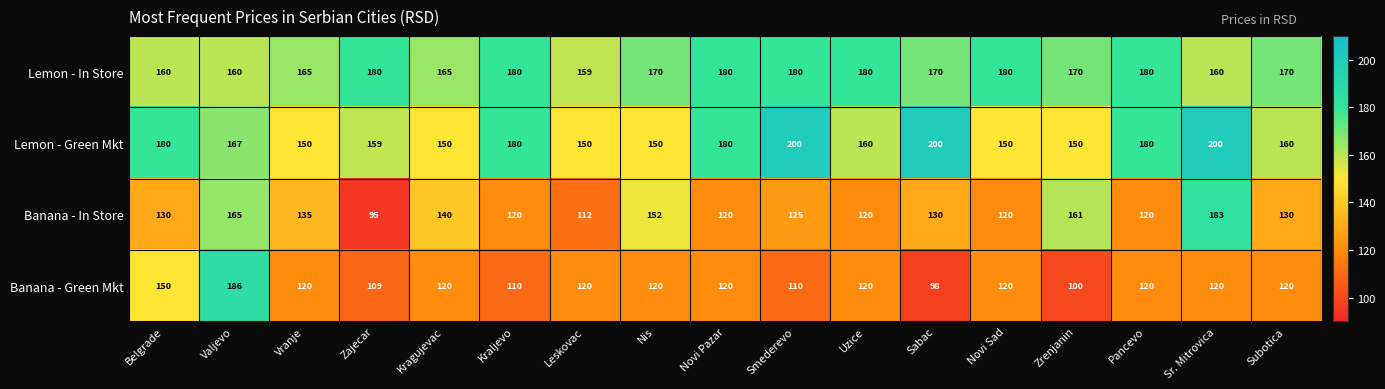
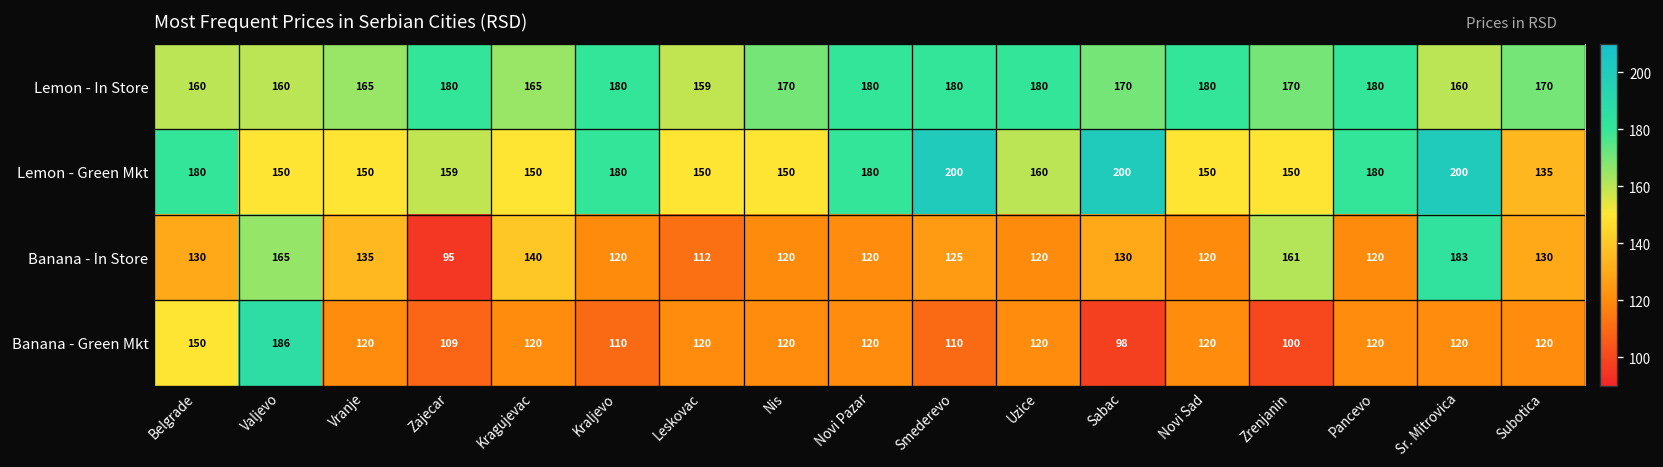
Lemon - Green Mkt, Valjevo: 167 -> 150
Lemon - Green Mkt, Subotica: 160 -> 135
Banana - In Store, Nis: 152 -> 120
